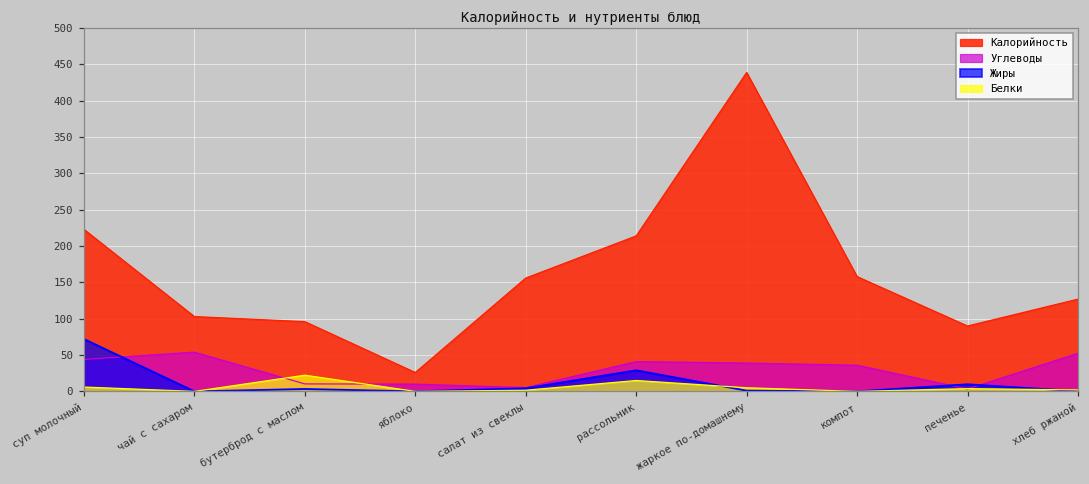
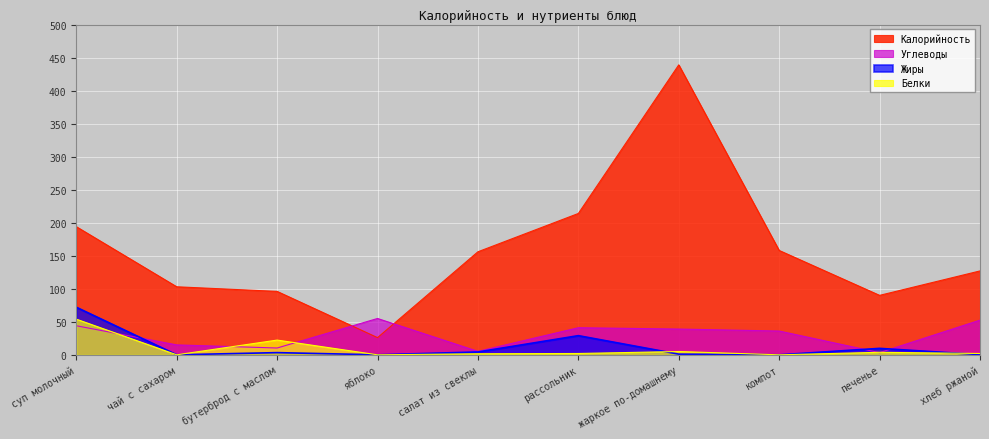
Калорийность, суп молочный: 220 -> 190
Белки, суп молочный: 10 -> 50
Углеводы, чай с сахаром: 50 -> 20
Углеводы, яблоко: 10 -> 60
Белки, рассольник: 20 -> 0
